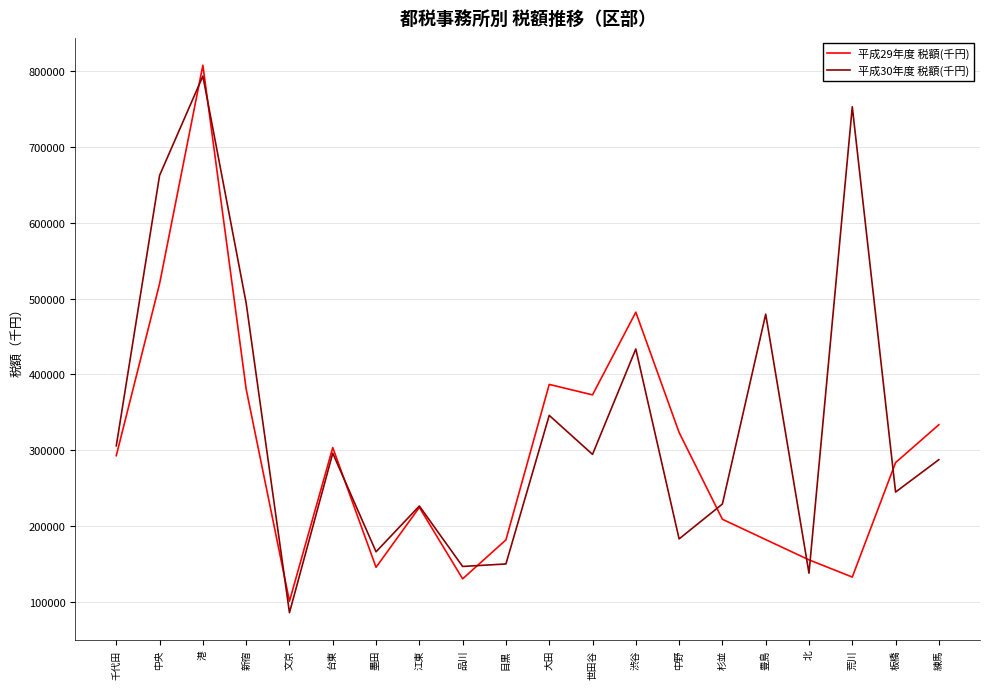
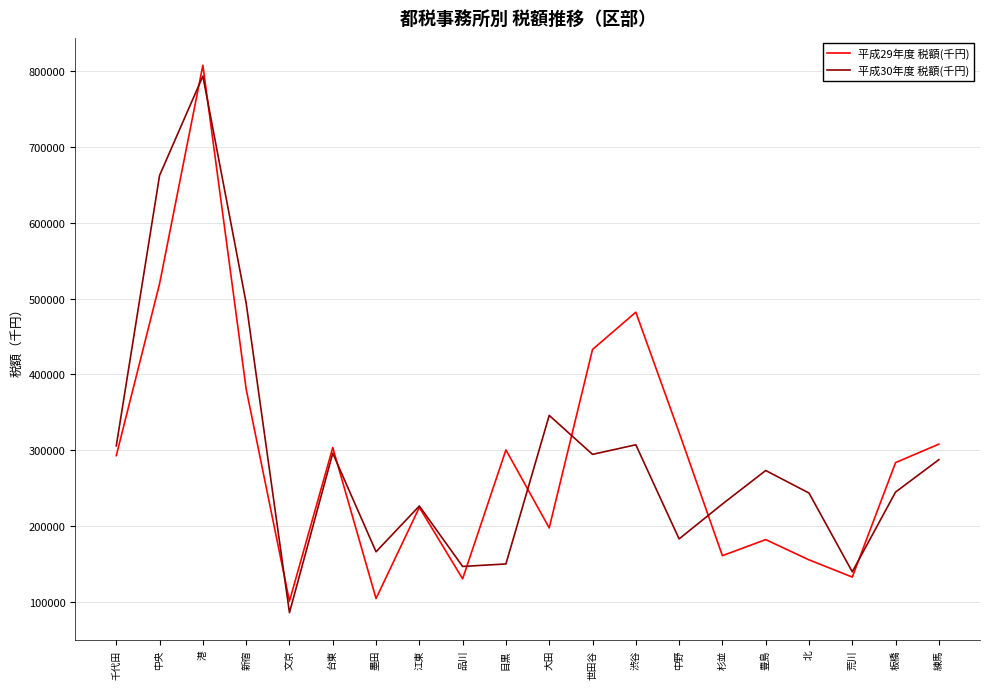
平成29年度 税額(千円), 墨田: 150000 -> 100000
平成29年度 税額(千円), 目黒: 180000 -> 300000
平成29年度 税額(千円), 大田: 390000 -> 200000
平成29年度 税額(千円), 世田谷: 370000 -> 430000
平成30年度 税額(千円), 渋谷: 430000 -> 310000
平成29年度 税額(千円), 杉並: 210000 -> 160000
平成30年度 税額(千円), 豊島: 480000 -> 270000
平成30年度 税額(千円), 北: 140000 -> 240000
平成30年度 税額(千円), 荒川: 750000 -> 140000
平成29年度 税額(千円), 練馬: 330000 -> 310000
